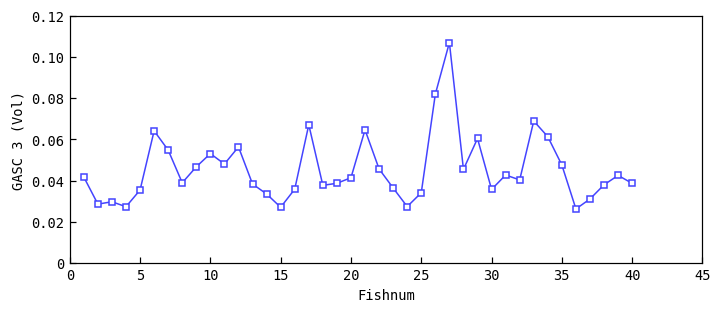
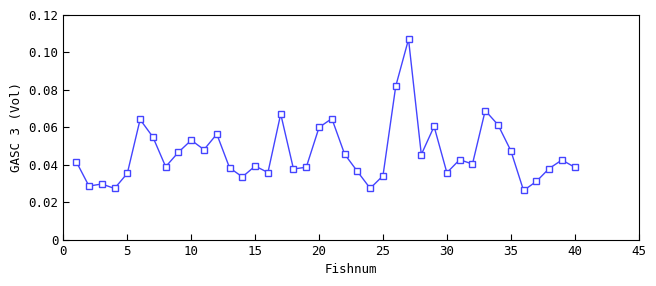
15: 0.027 -> 0.039
20: 0.041 -> 0.060
